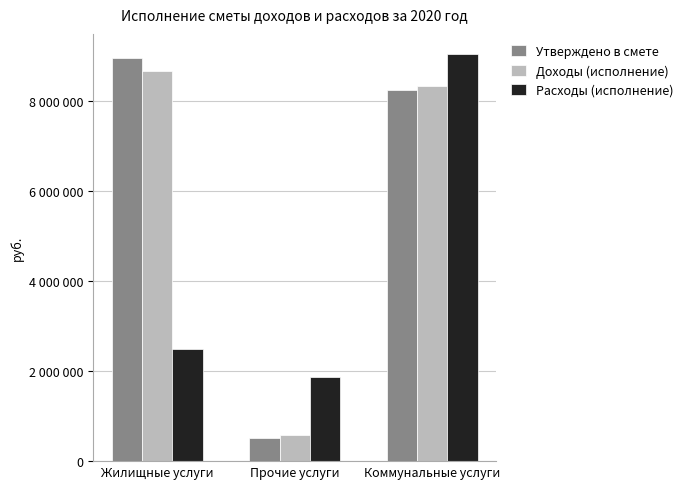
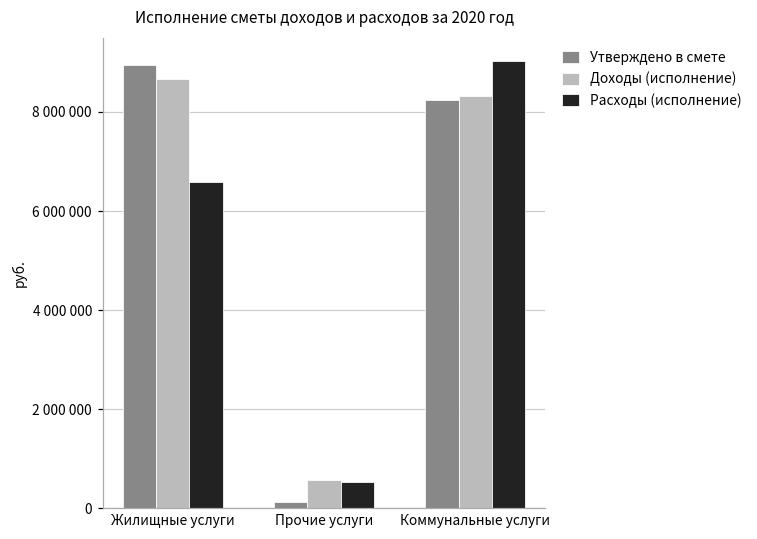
Расходы (исполнение), Жилищные услуги: 2500000 -> 6600000
Утверждено в смете, Прочие услуги: 500000 -> 100000
Расходы (исполнение), Прочие услуги: 1900000 -> 500000
